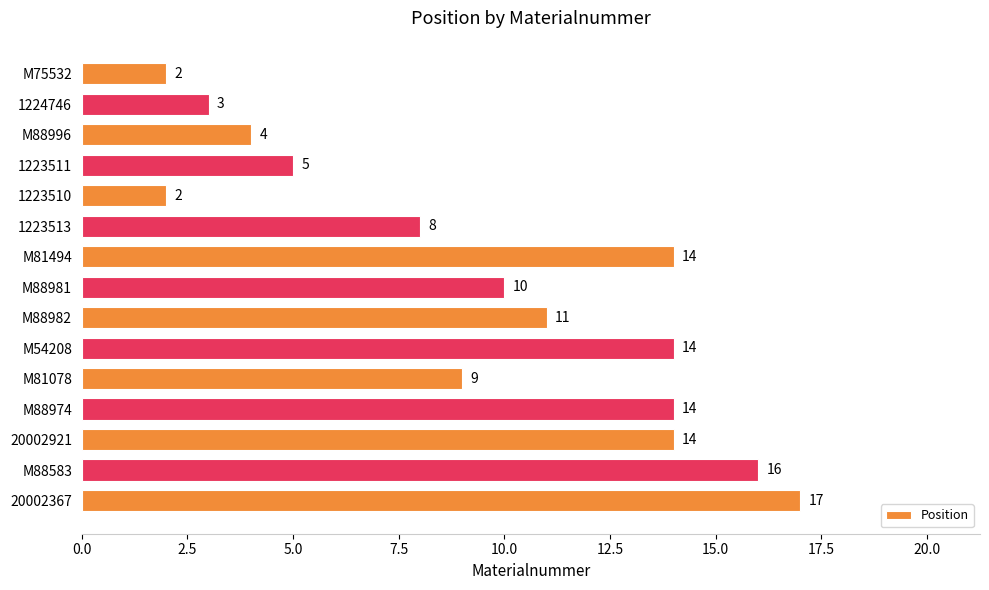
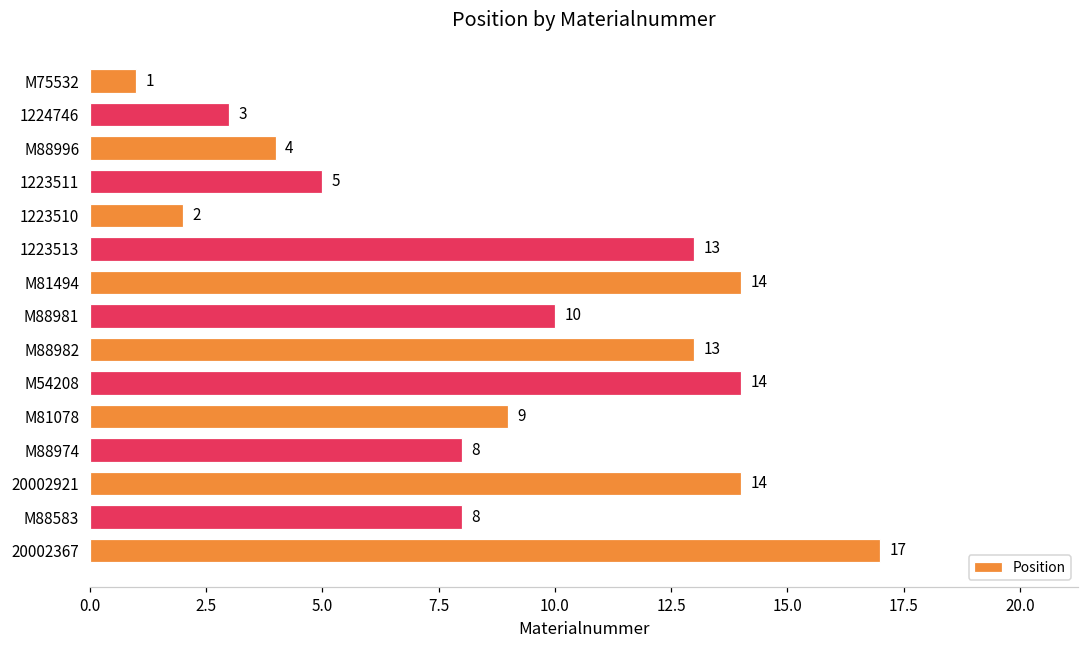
M75532: 2 -> 1
1223513: 8 -> 13
M88982: 11 -> 13
M88974: 14 -> 8
M88583: 16 -> 8
